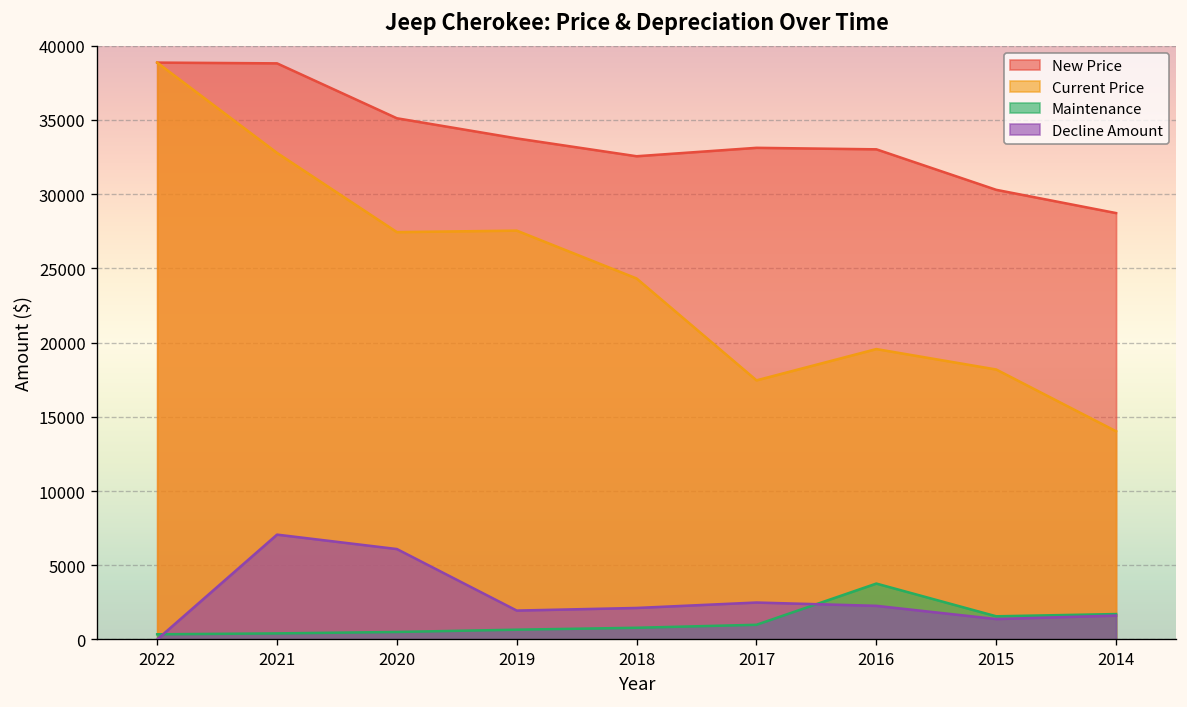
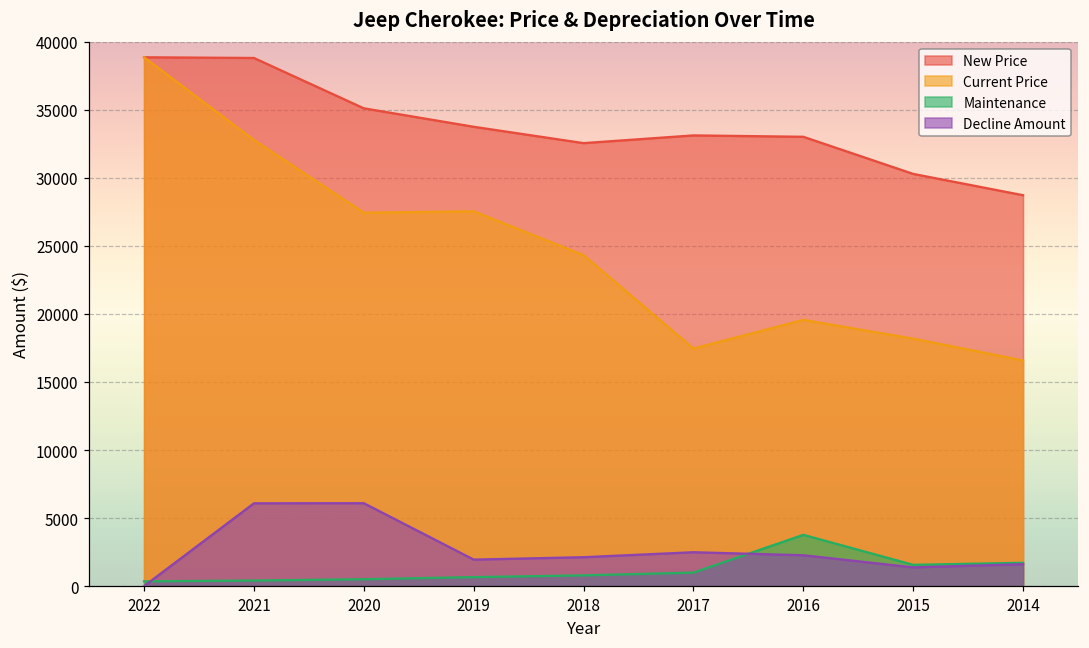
Decline Amount, 2021: 7100 -> 6100
Current Price, 2014: 14000 -> 16600
